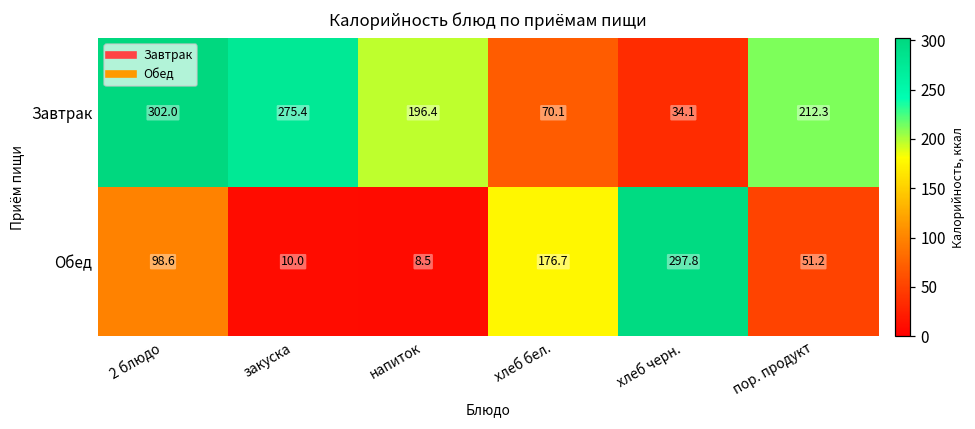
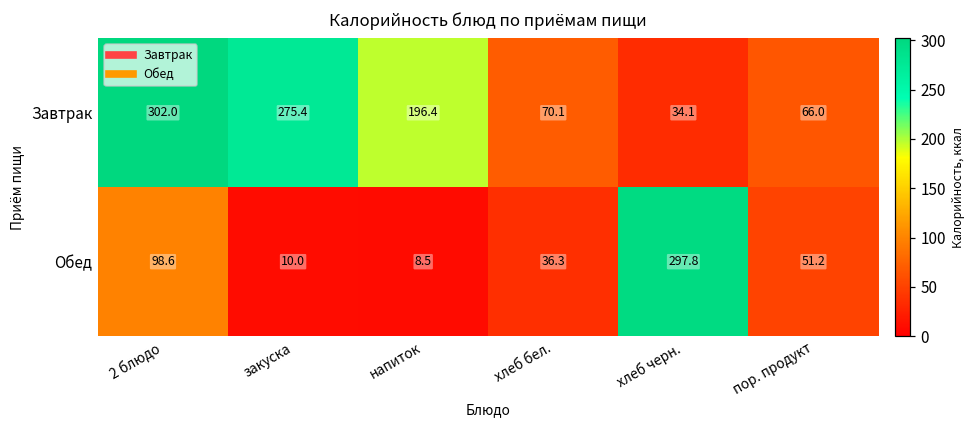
Завтрак, пор. продукт: 212.3 -> 66.0
Обед, хлеб бел.: 176.7 -> 36.3
